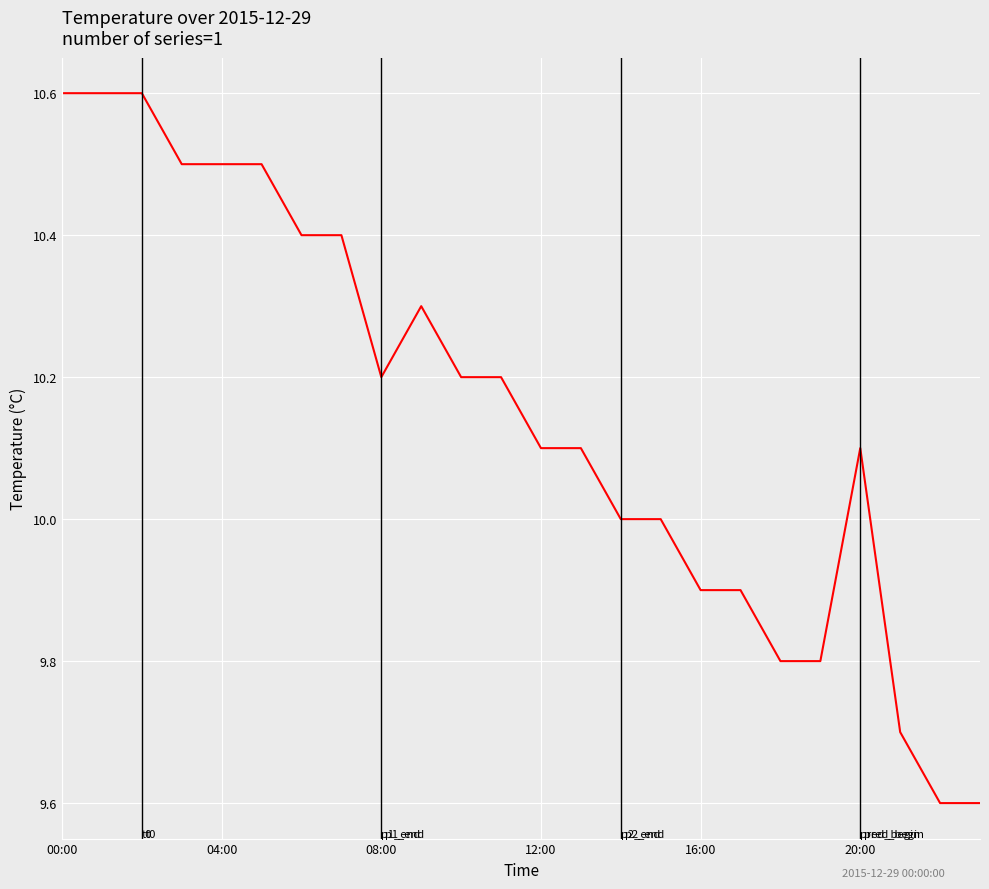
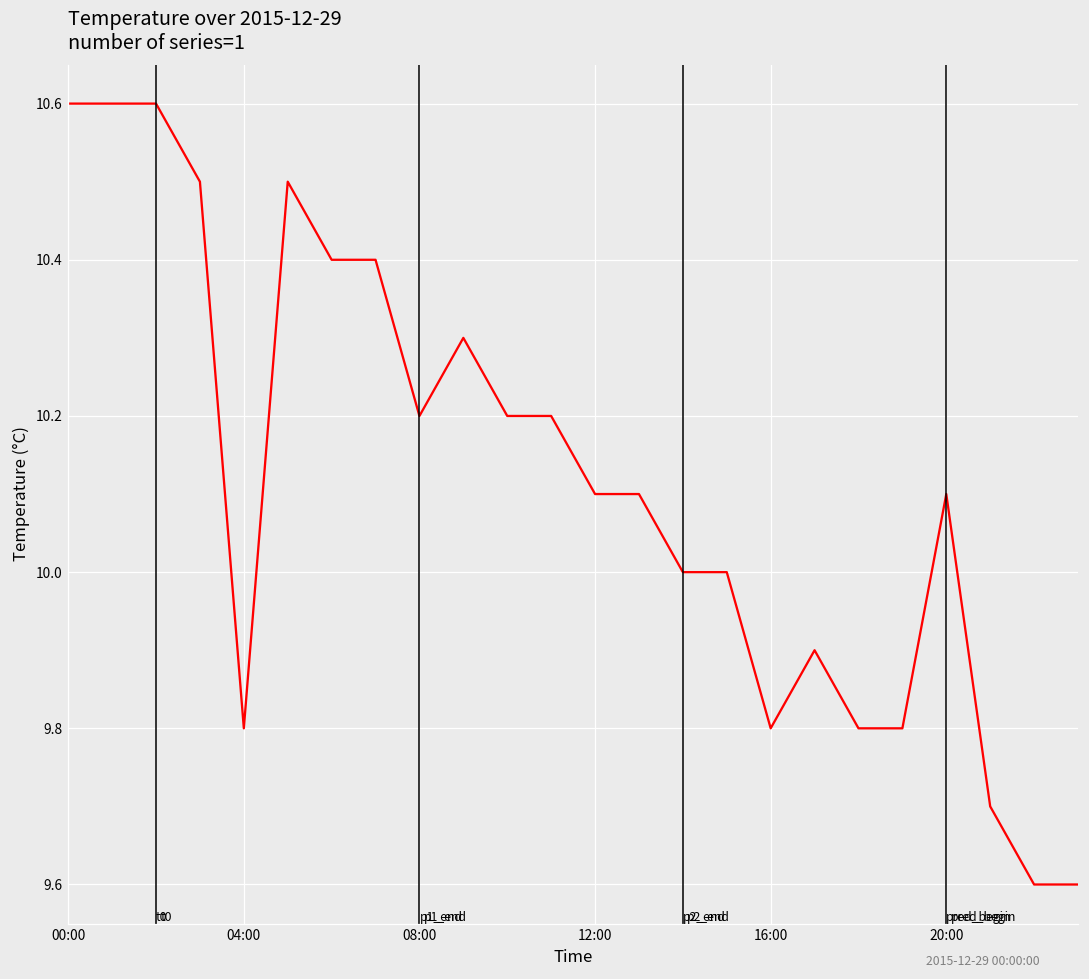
04:00: 10.5 -> 9.8
16:00: 9.9 -> 9.8
